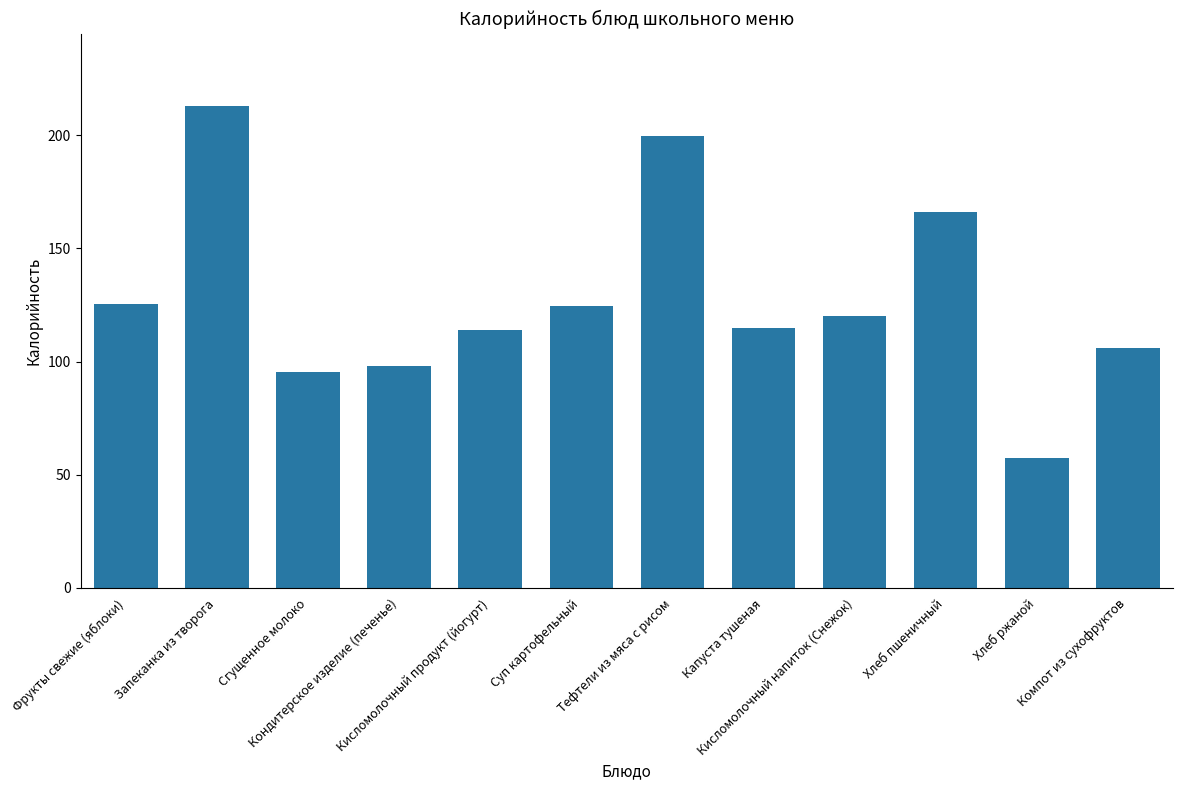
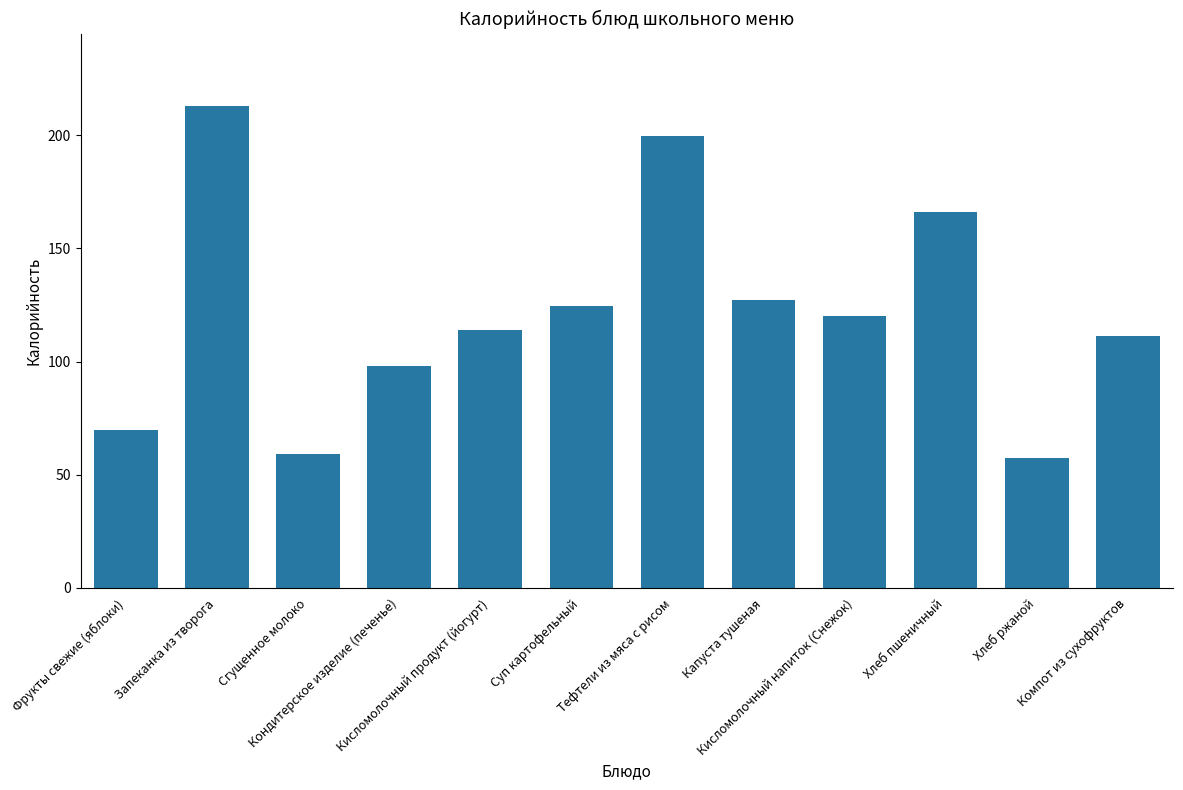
Фрукты свежие (яблоки): 125 -> 70
Сгущенное молоко: 95 -> 59
Капуста тушеная: 115 -> 127
Компот из сухофруктов: 106 -> 111
